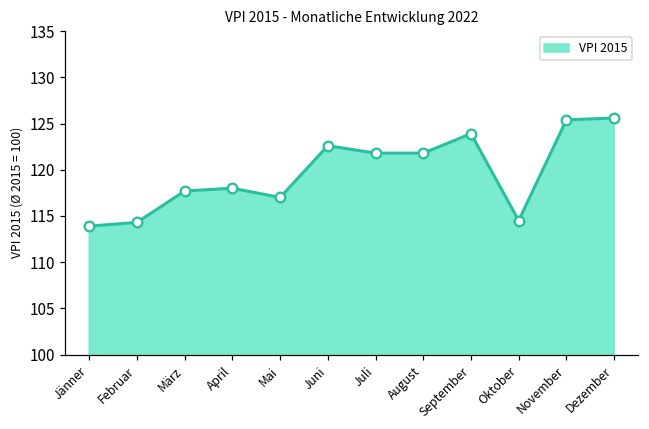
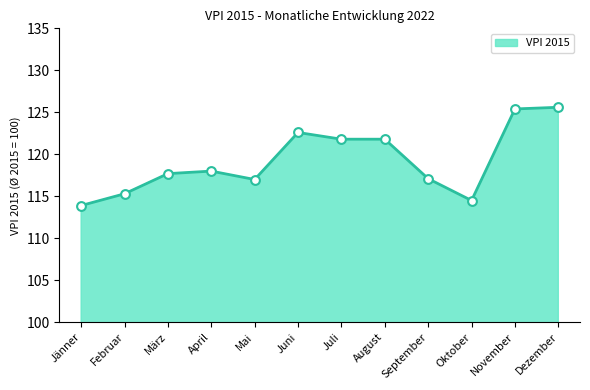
Februar: 114 -> 115
September: 124 -> 117
